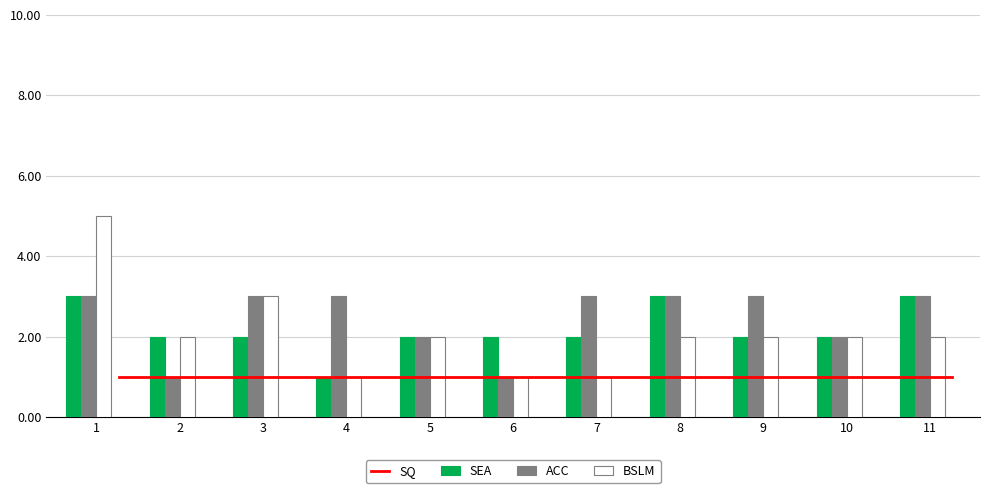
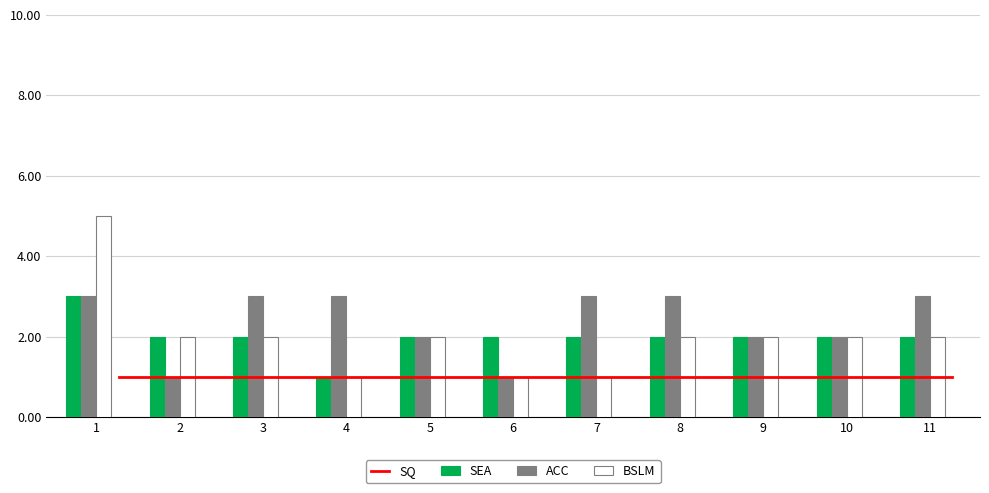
BSLM, 3: 3 -> 2
SEA, 8: 3 -> 2
ACC, 9: 3 -> 2
SEA, 11: 3 -> 2
